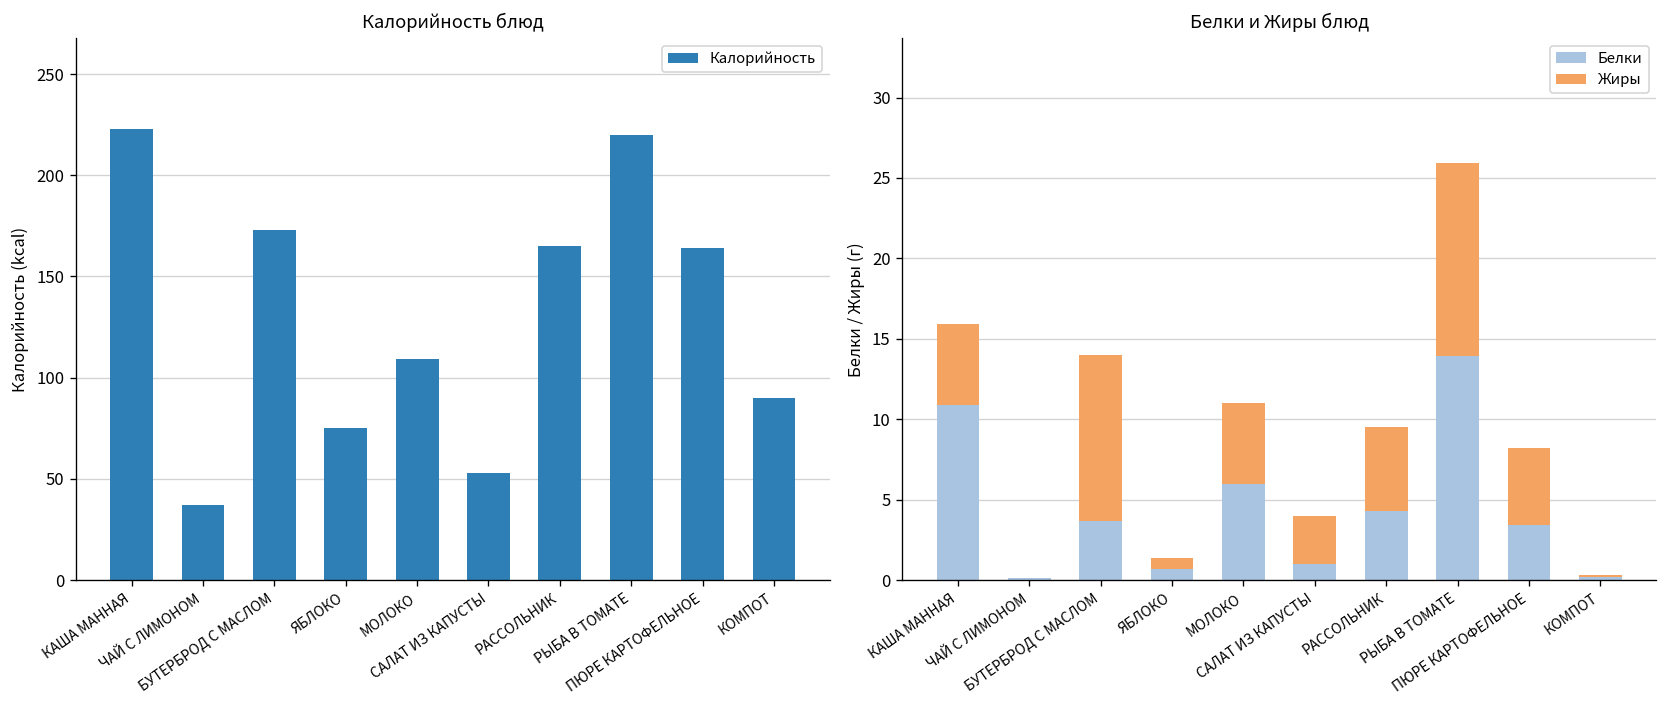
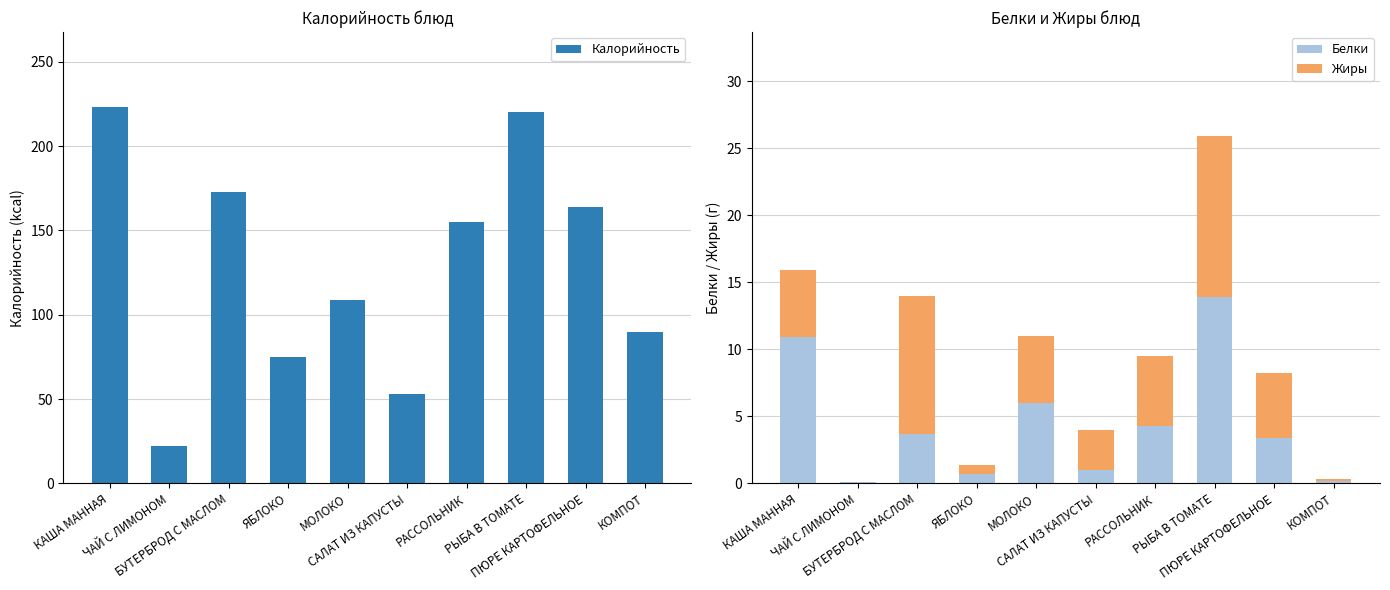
Калорийность блюд, ЧАЙ С ЛИМОНОМ: 37 -> 22
Калорийность блюд, РАССОЛЬНИК: 165 -> 155
